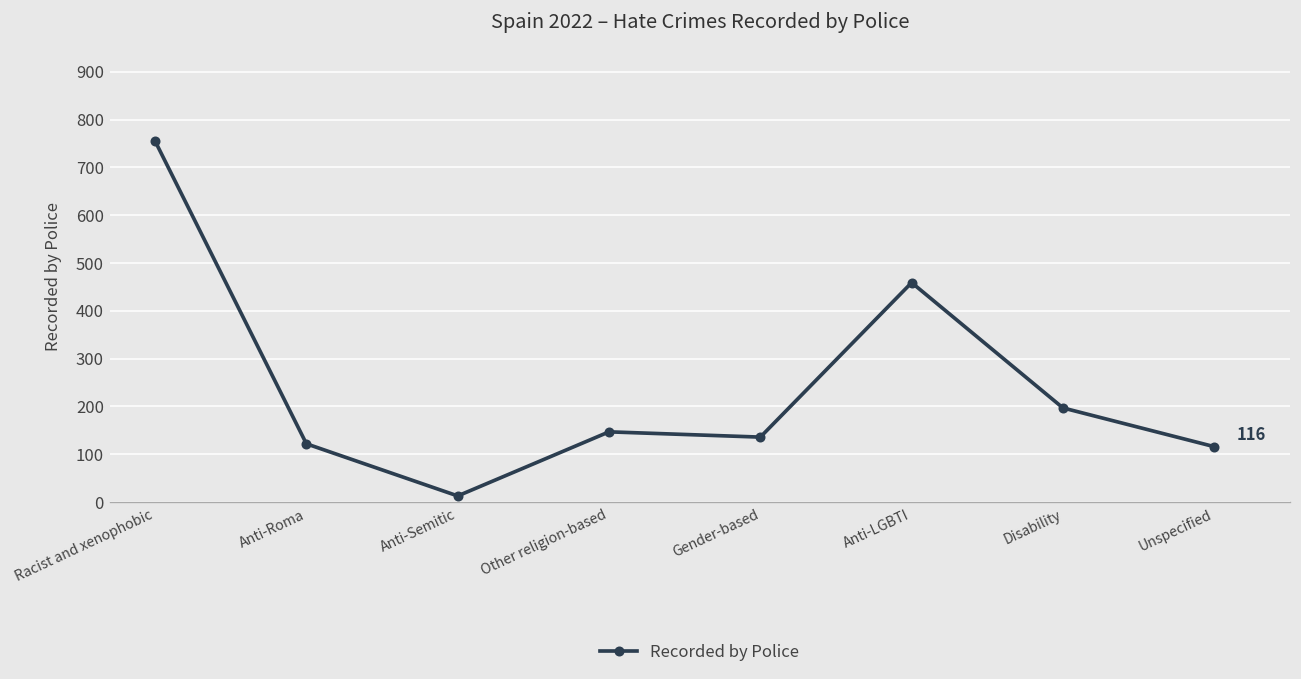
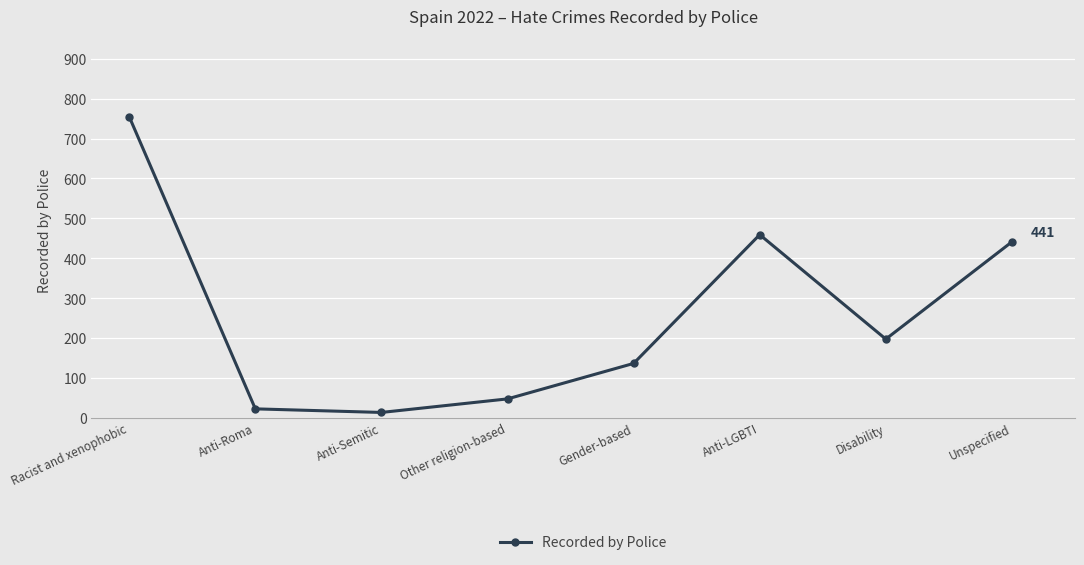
Anti-Roma: 120 -> 20
Other religion-based: 150 -> 50
Unspecified: 116 -> 441
